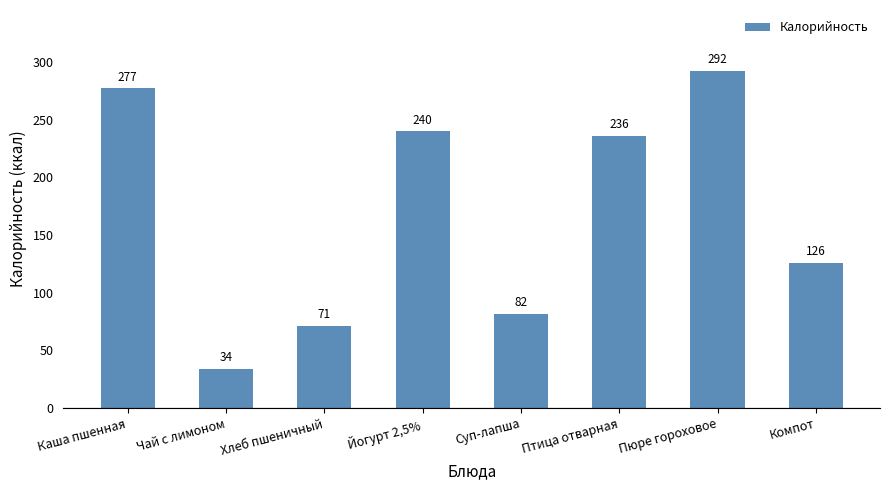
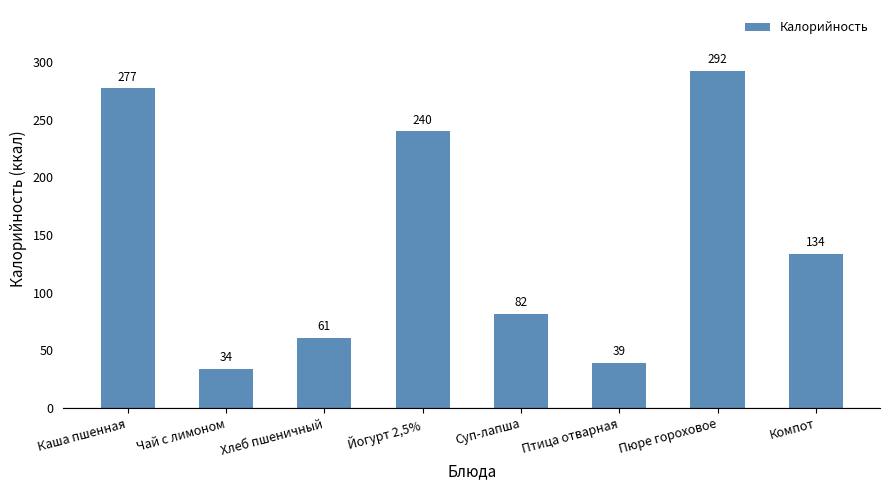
Хлеб пшеничный: 71 -> 61
Птица отварная: 236 -> 39
Компот: 126 -> 134
